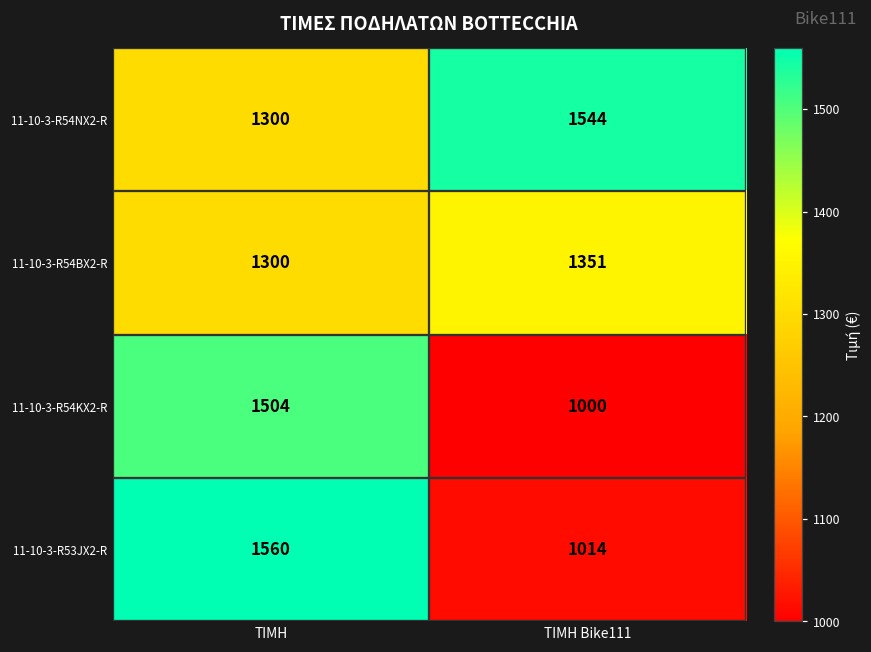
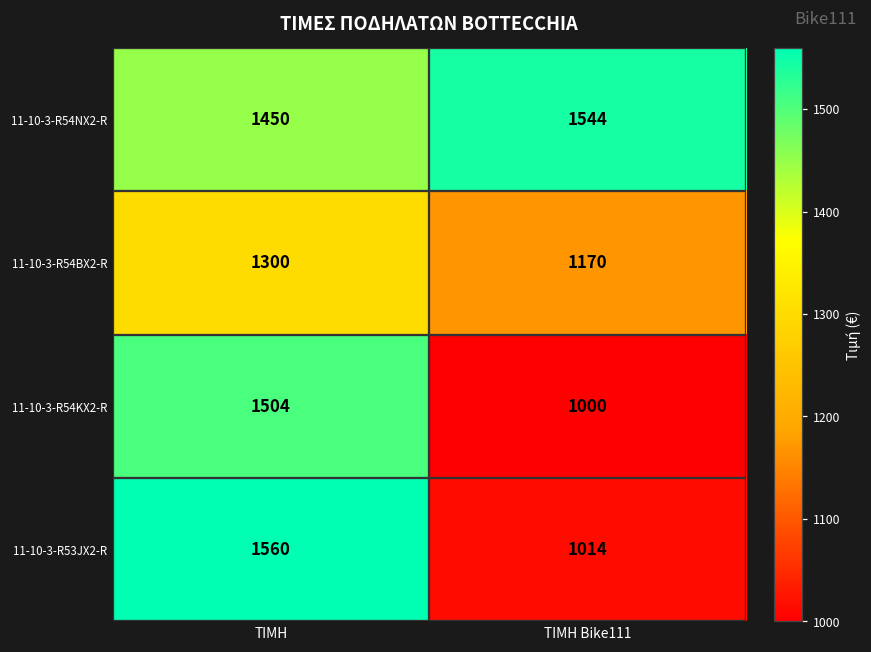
11-10-3-R54NX2-R, ΤΙΜΗ: 1300 -> 1450
11-10-3-R54BX2-R, ΤΙΜΗ Bike111: 1351 -> 1170
